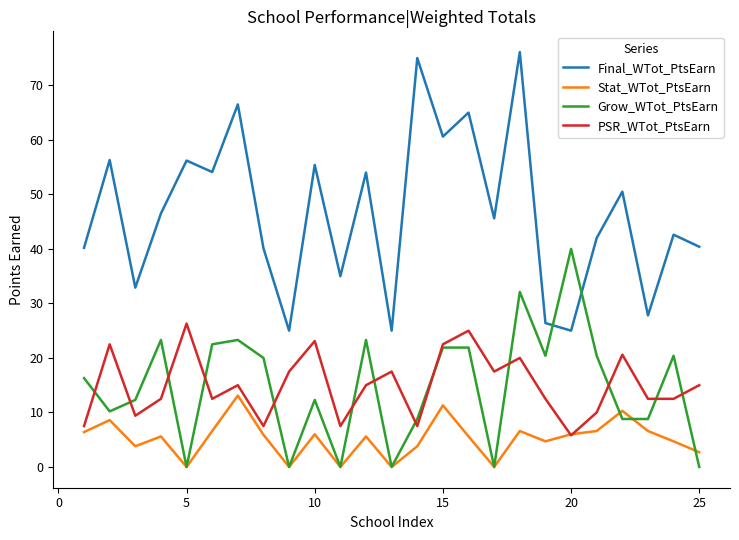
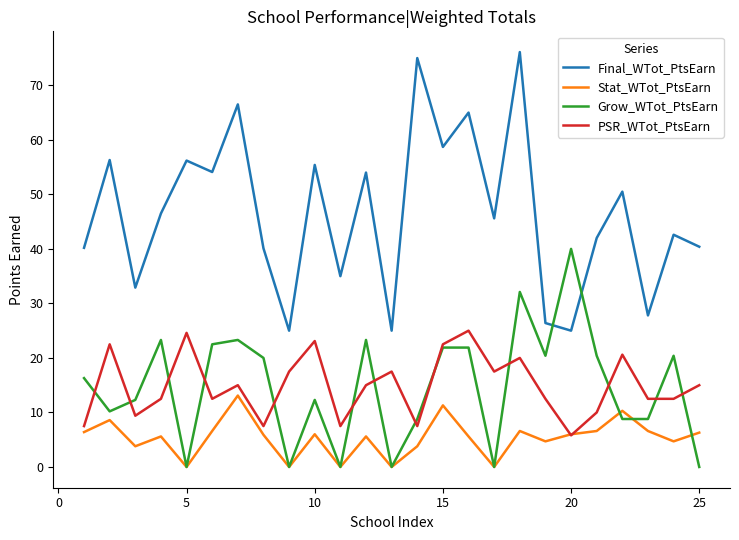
PSR_WTot_PtsEarn, 5: 26 -> 25
Final_WTot_PtsEarn, 15: 61 -> 59
Stat_WTot_PtsEarn, 25: 3 -> 6
